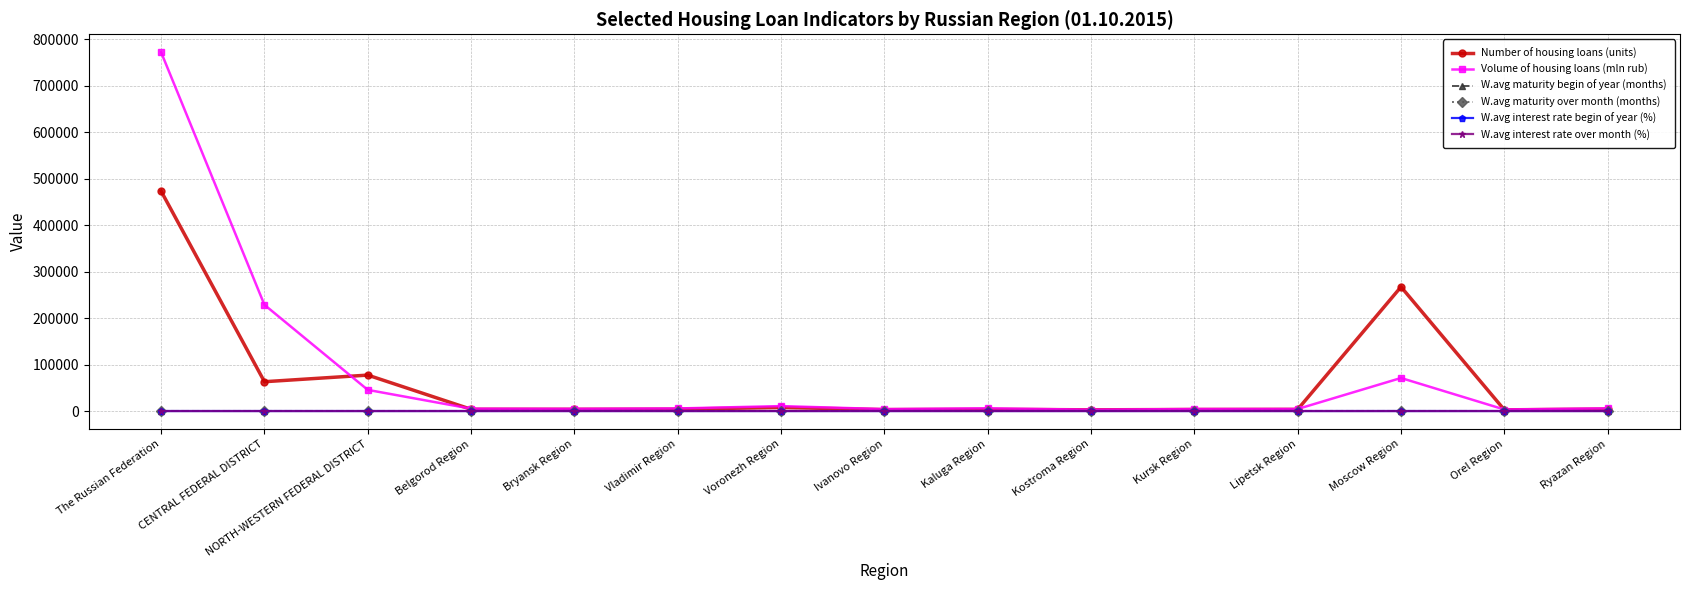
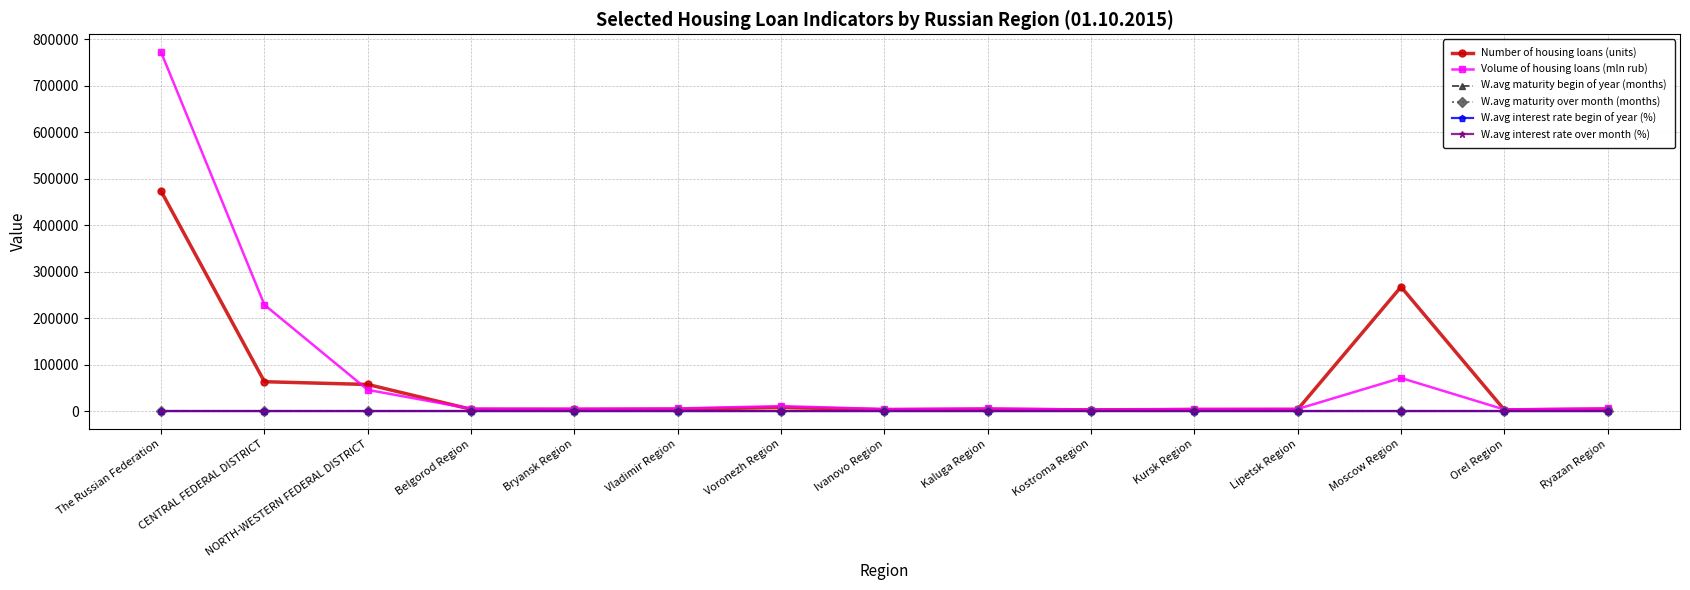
Number of housing loans (units), NORTH-WESTERN FEDERAL DISTRICT: 80000 -> 60000
